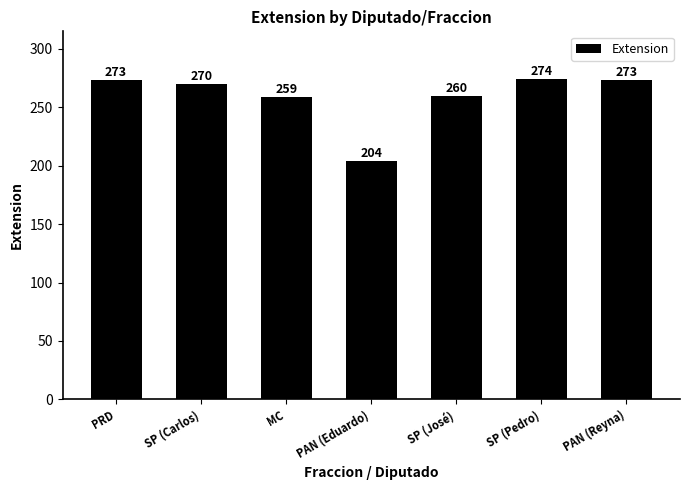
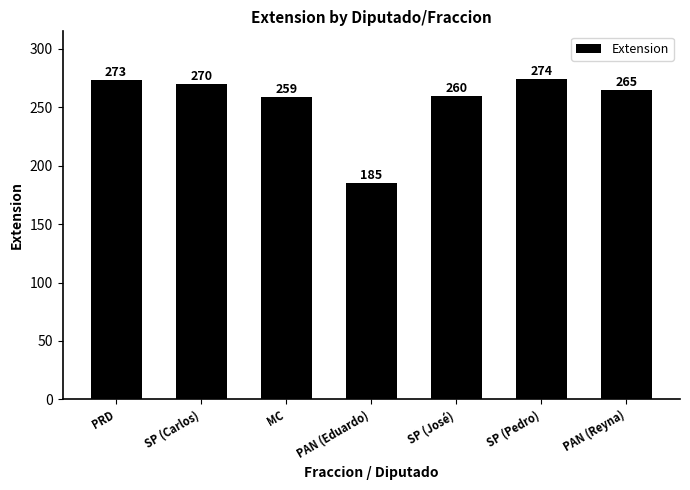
PAN (Eduardo): 204 -> 185
PAN (Reyna): 273 -> 265
